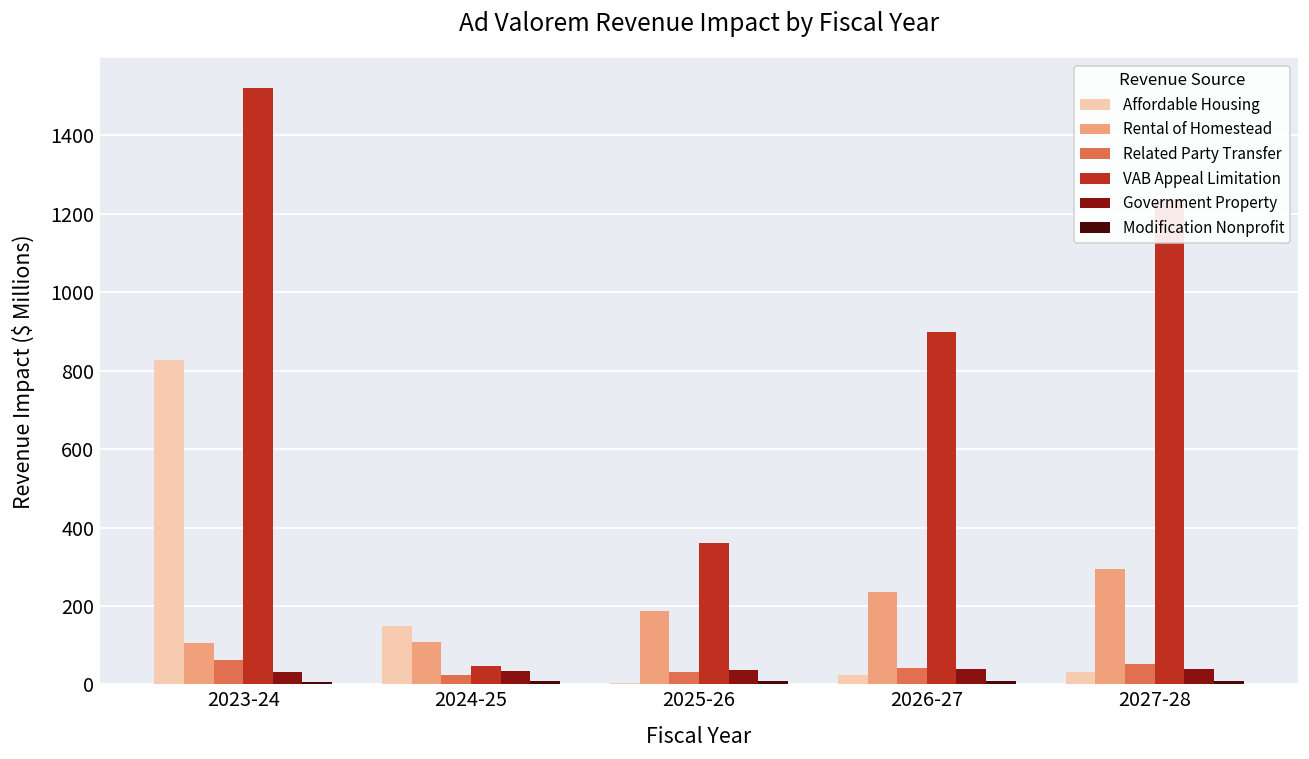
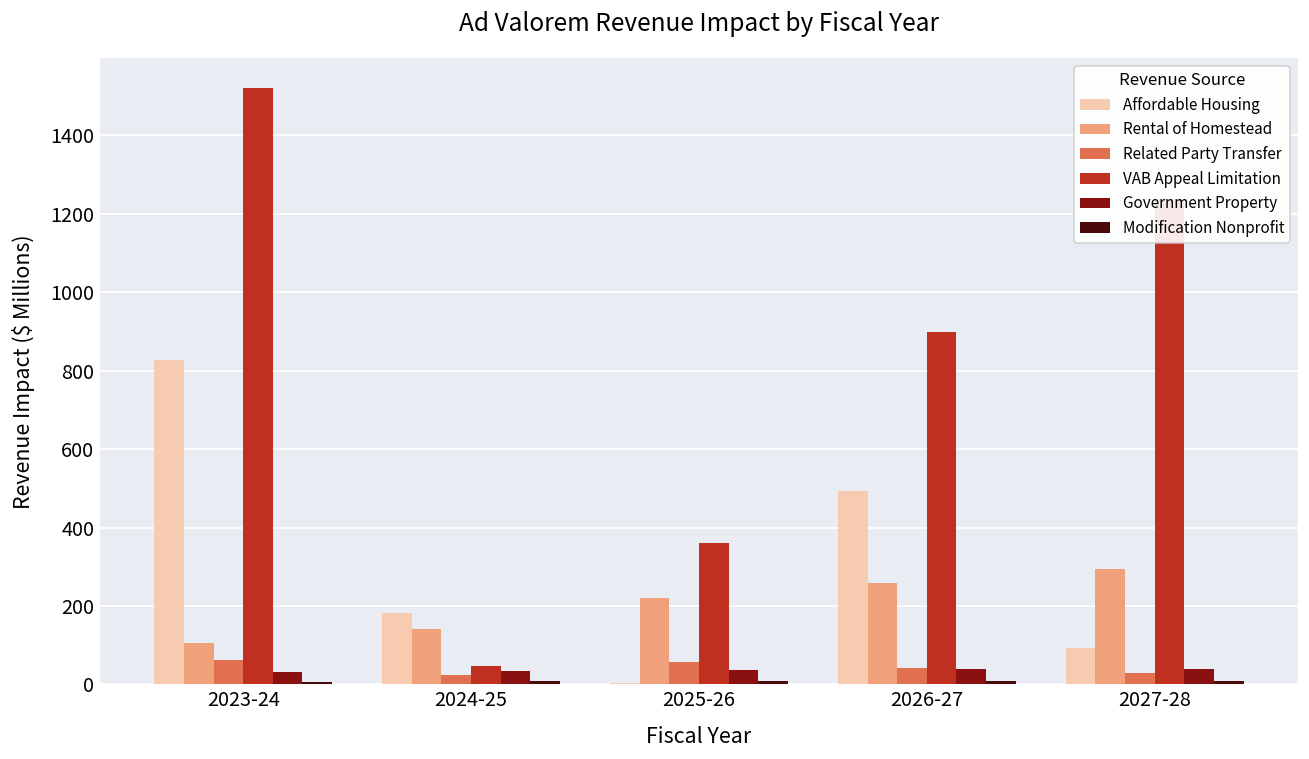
Affordable Housing, 2024-25: 150 -> 180
Rental of Homestead, 2024-25: 110 -> 140
Rental of Homestead, 2025-26: 190 -> 220
Related Party Transfer, 2025-26: 30 -> 60
Affordable Housing, 2026-27: 20 -> 490
Rental of Homestead, 2026-27: 240 -> 260
Affordable Housing, 2027-28: 30 -> 90
Related Party Transfer, 2027-28: 50 -> 30
